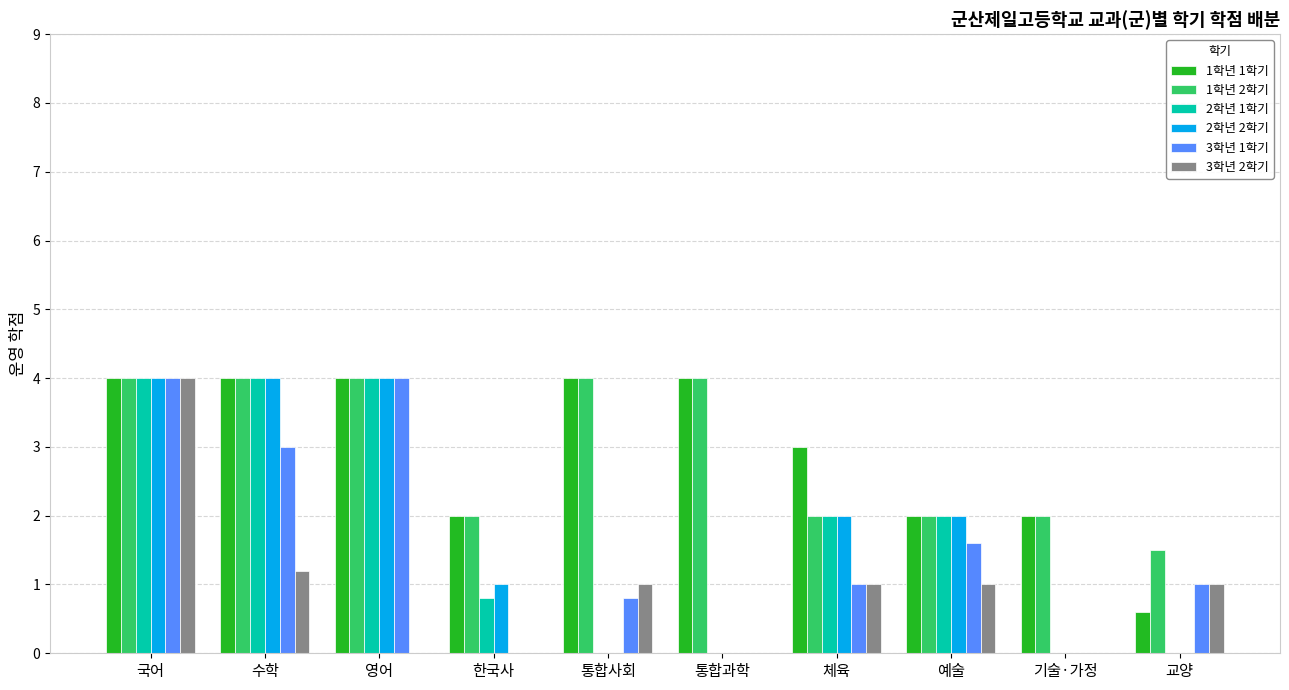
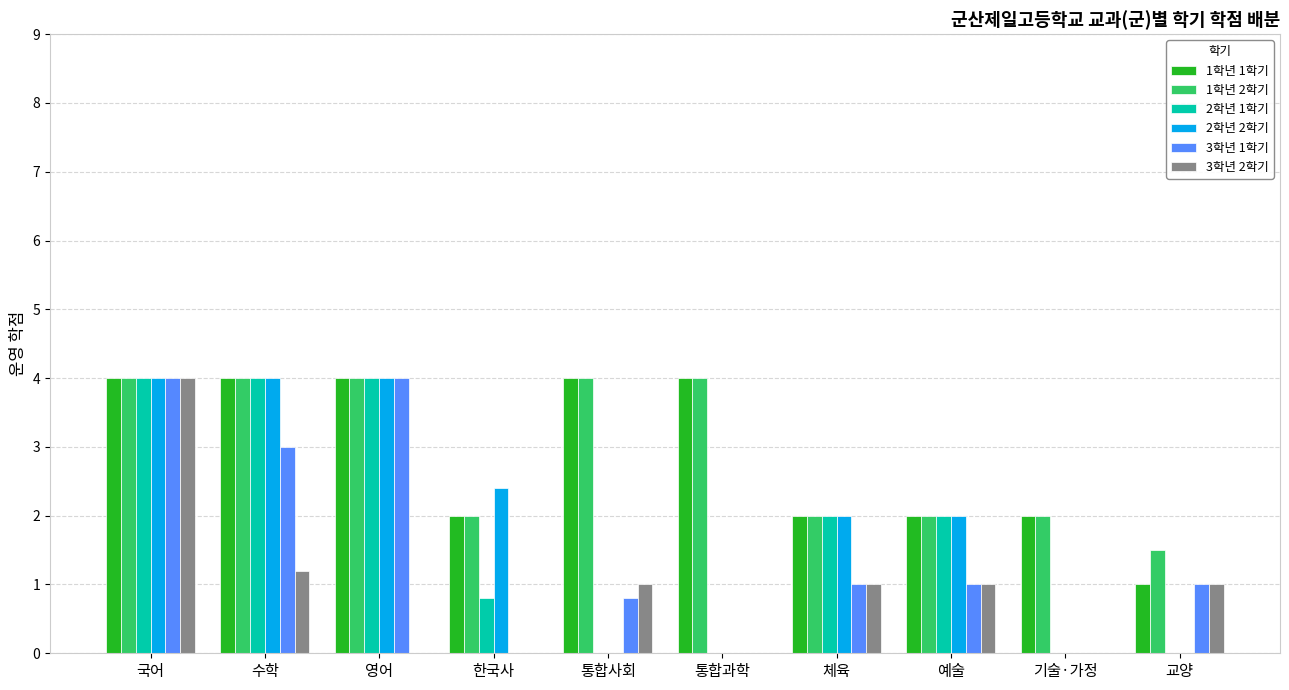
2학년 2학기, 한국사: 1.0 -> 2.4
1학년 1학기, 체육: 3 -> 2
3학년 1학기, 예술: 1.6 -> 1.0
1학년 1학기, 교양: 0.6 -> 1.0
